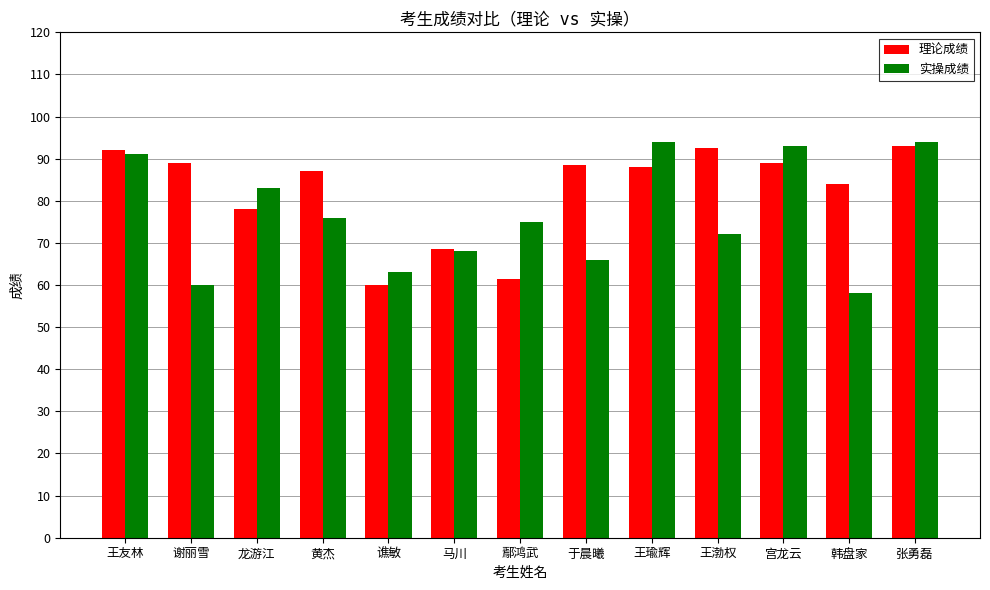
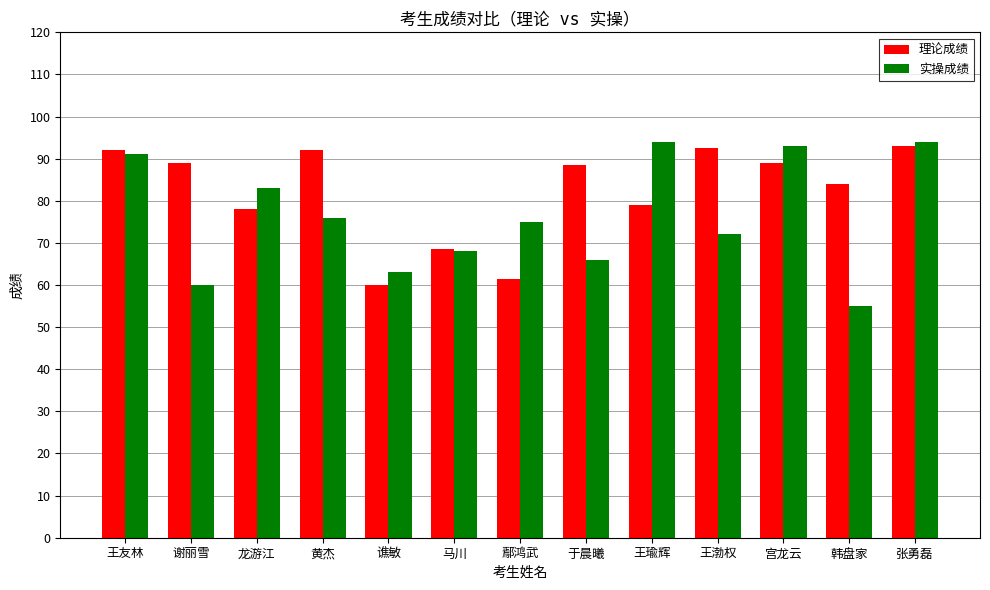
理论成绩, 黄杰: 87 -> 92
理论成绩, 王瑜辉: 88 -> 79
实操成绩, 韩盘家: 58 -> 55
